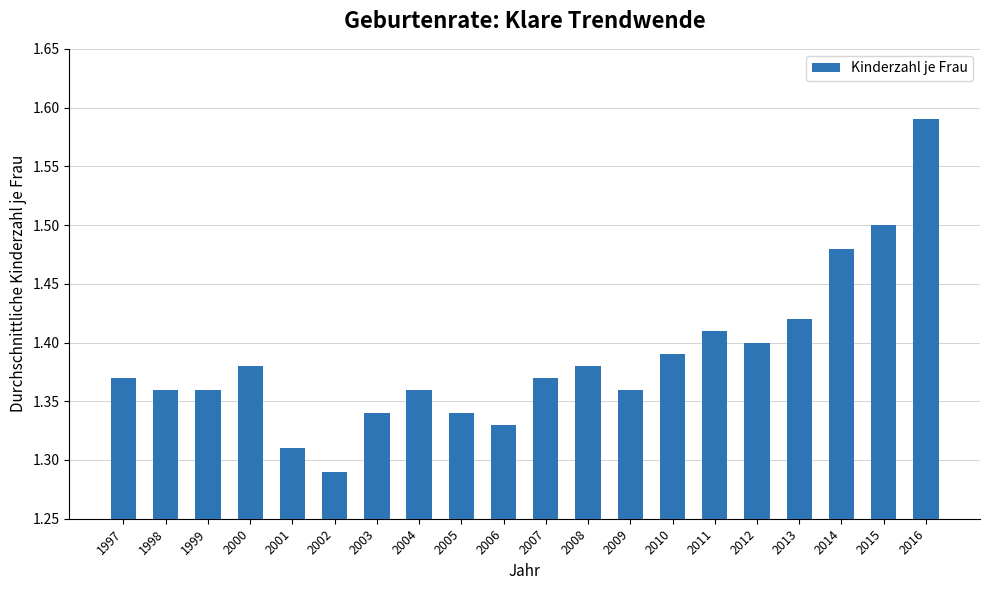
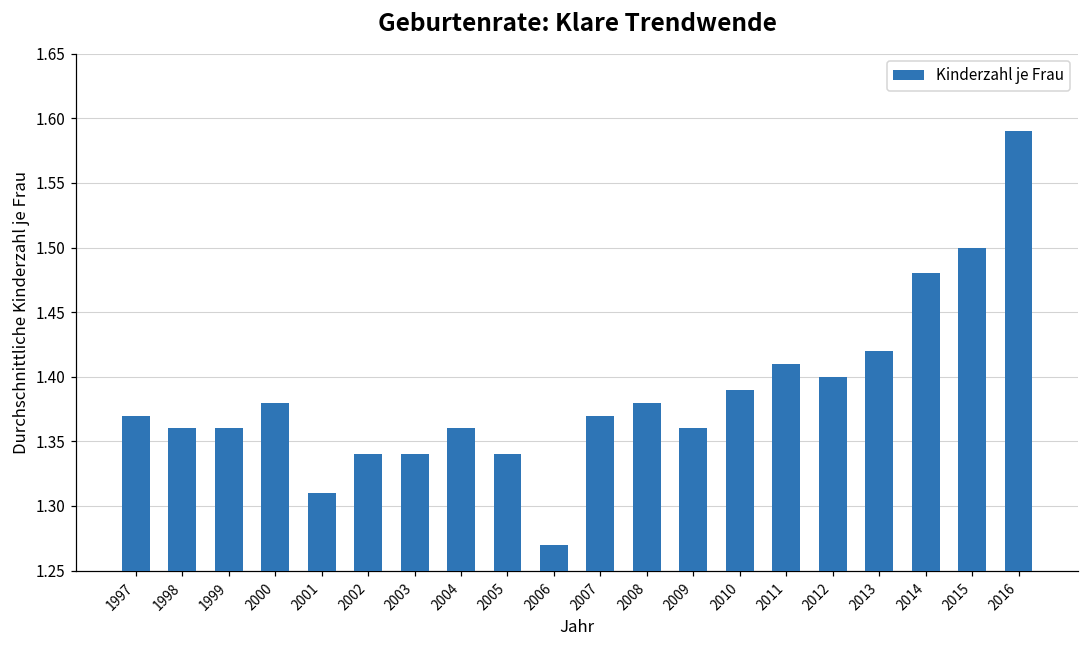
2002: 1.29 -> 1.34
2006: 1.33 -> 1.27
